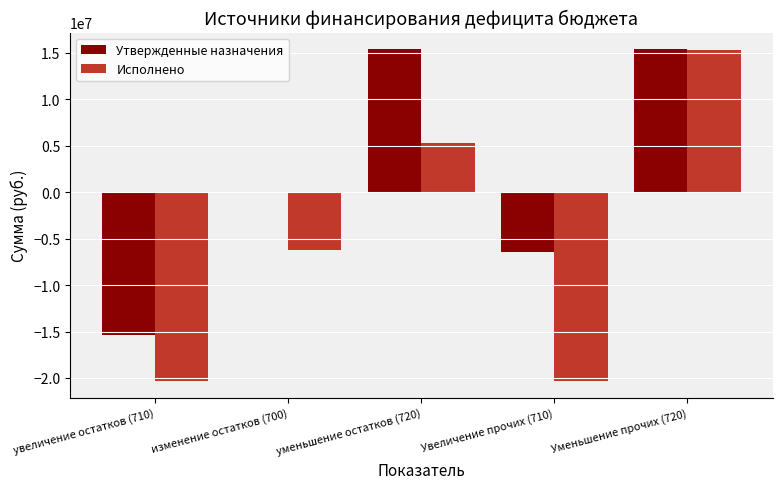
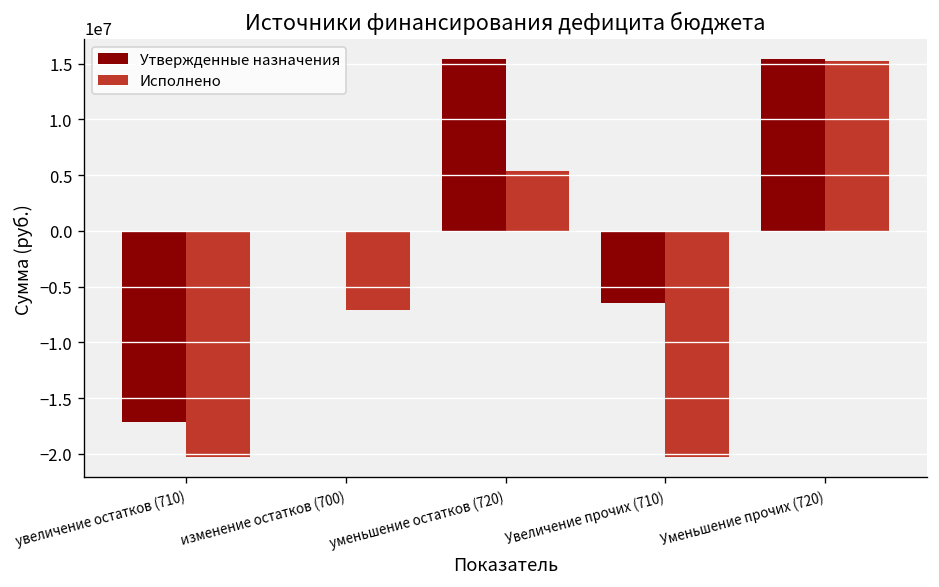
Утвержденные назначения, увеличение остатков (710): -15000000 -> -17000000
Исполнено, изменение остатков (700): -6000000 -> -7000000
